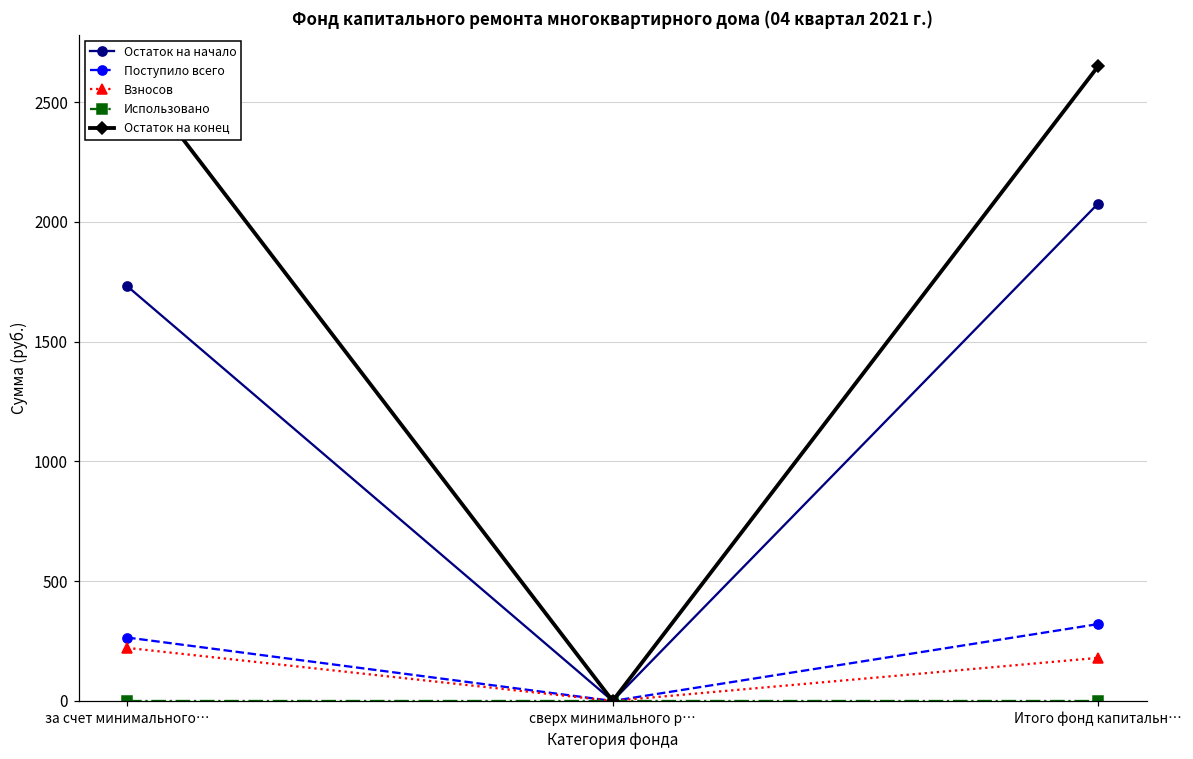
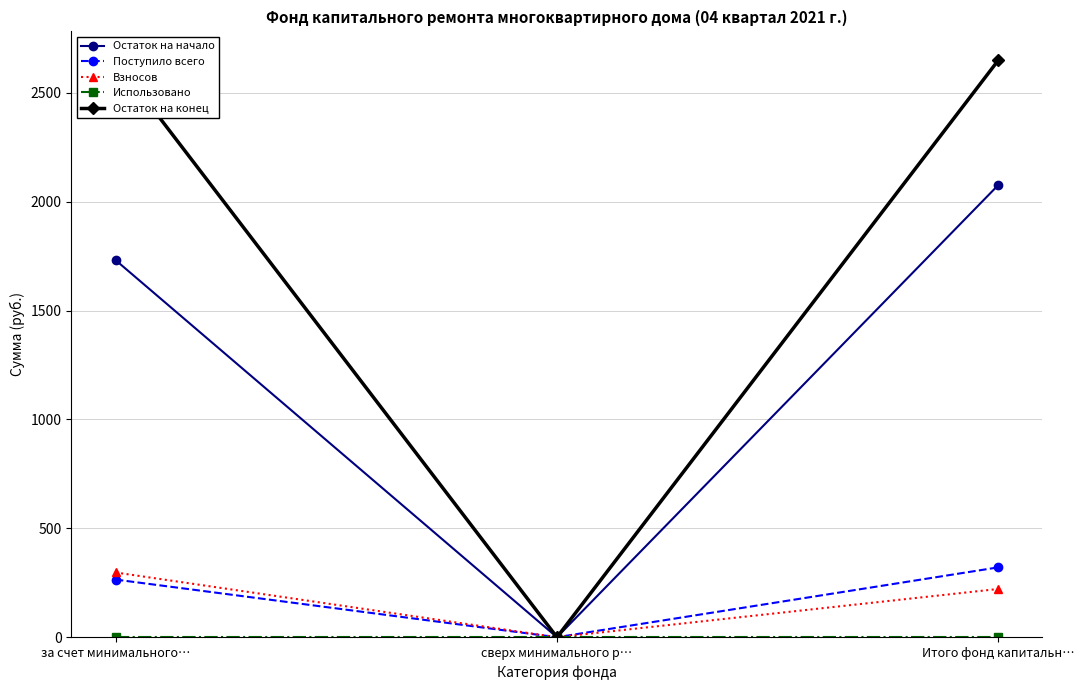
Взносов, за счет минимального…: 220 -> 300
Взносов, Итого фонд капитальн…: 180 -> 220
